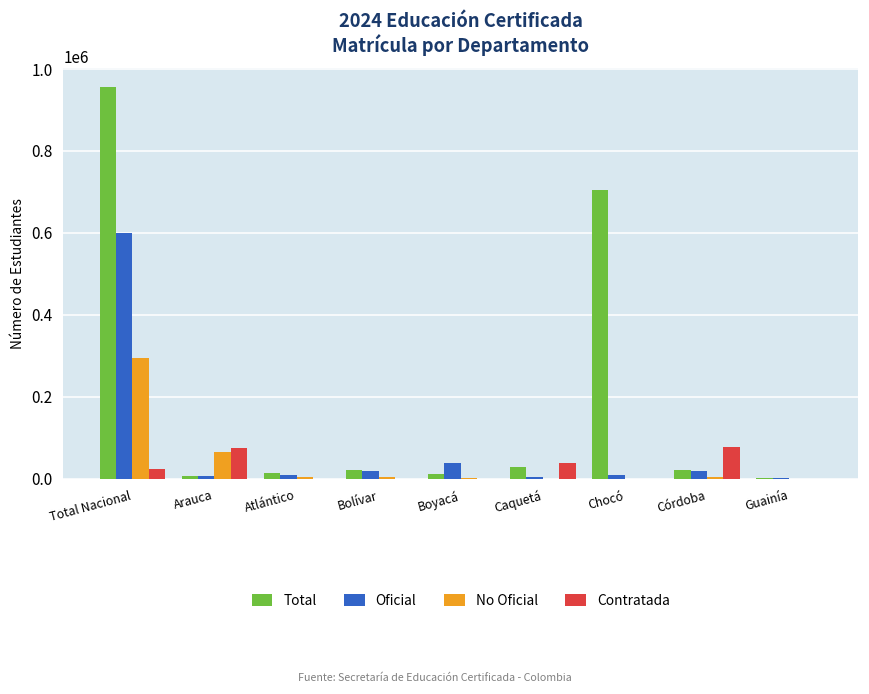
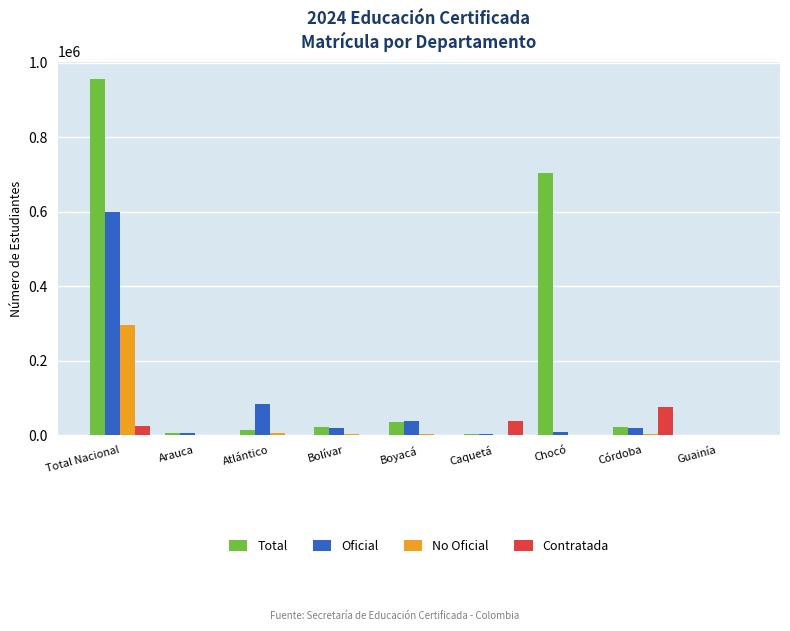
No Oficial, Arauca: 60000 -> 0
Contratada, Arauca: 70000 -> 0
Oficial, Atlántico: 10000 -> 80000
Total, Boyacá: 10000 -> 40000
Total, Caquetá: 30000 -> 0
